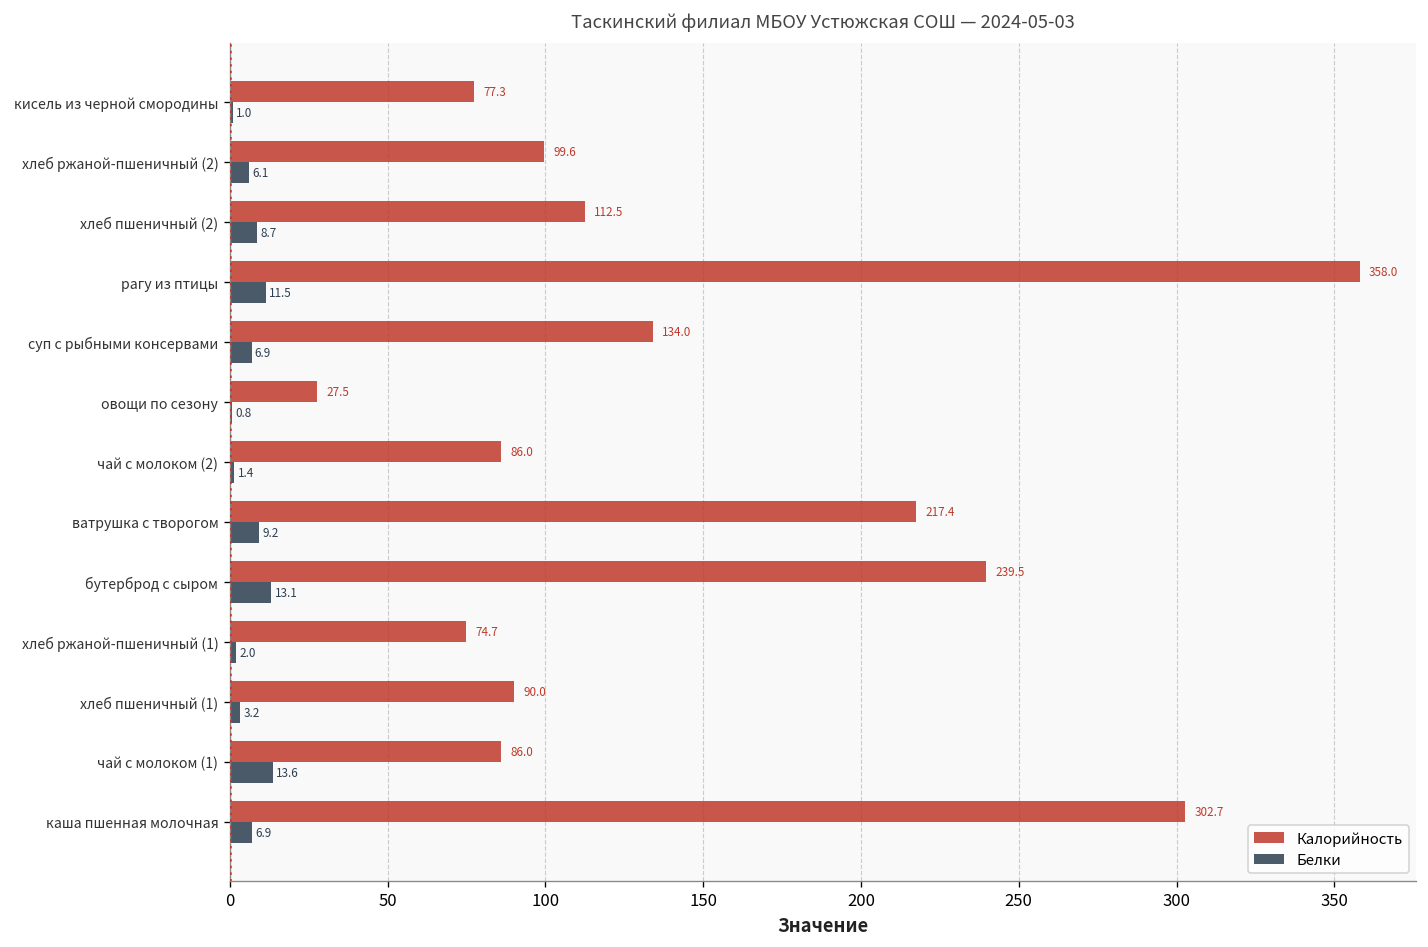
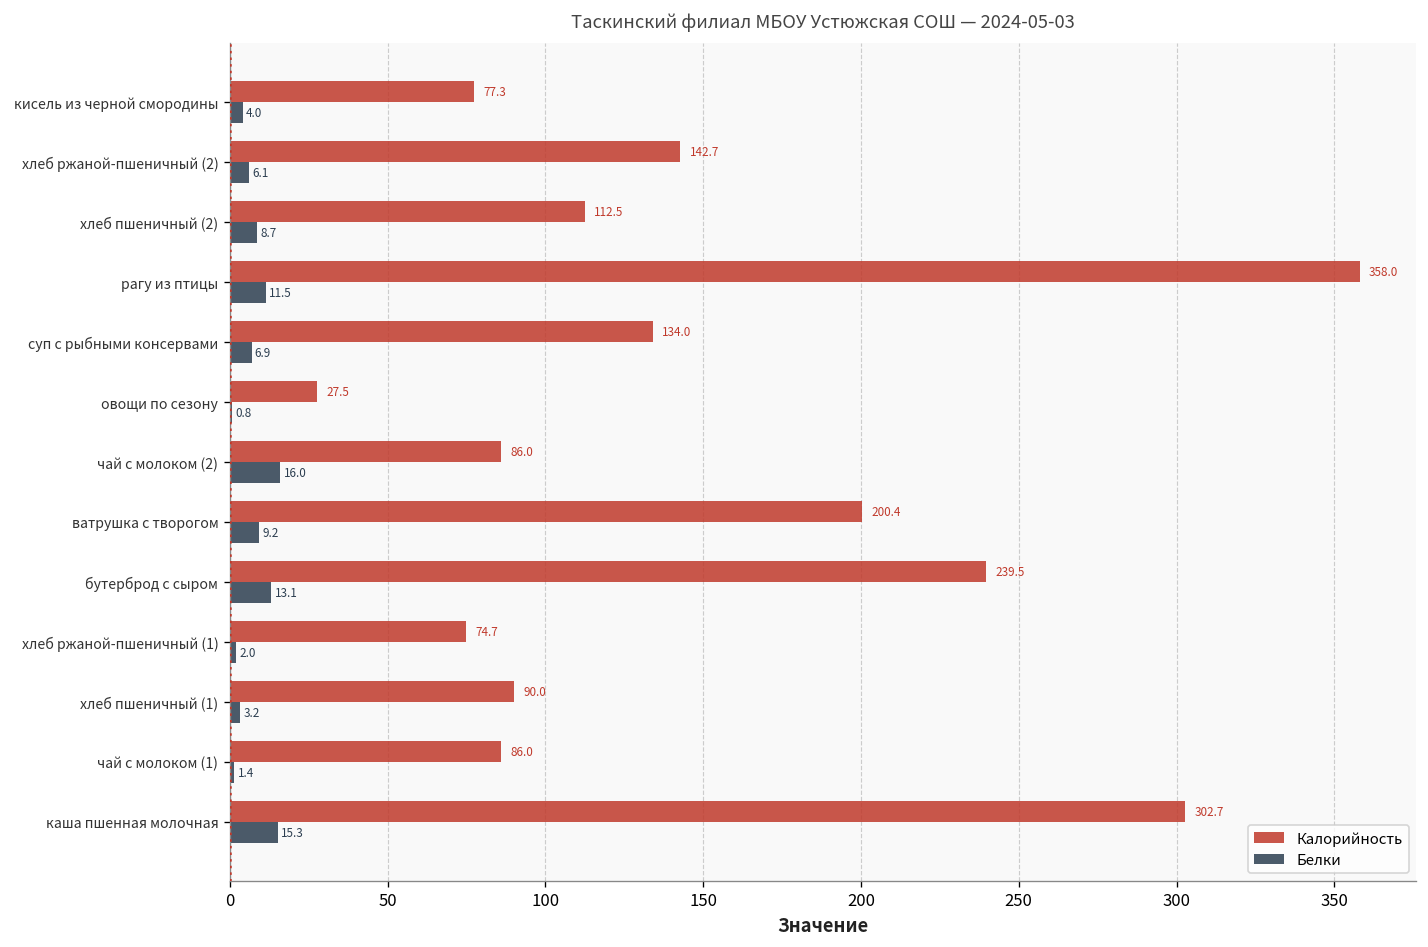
Белки, кисель из черной смородины: 1.0 -> 4.0
Калорийность, хлеб ржаной-пшеничный (2): 99.6 -> 142.7
Белки, чай с молоком (2): 1.4 -> 16.0
Калорийность, ватрушка с творогом: 217.4 -> 200.4
Белки, чай с молоком (1): 13.6 -> 1.4
Белки, каша пшенная молочная: 6.9 -> 15.3
